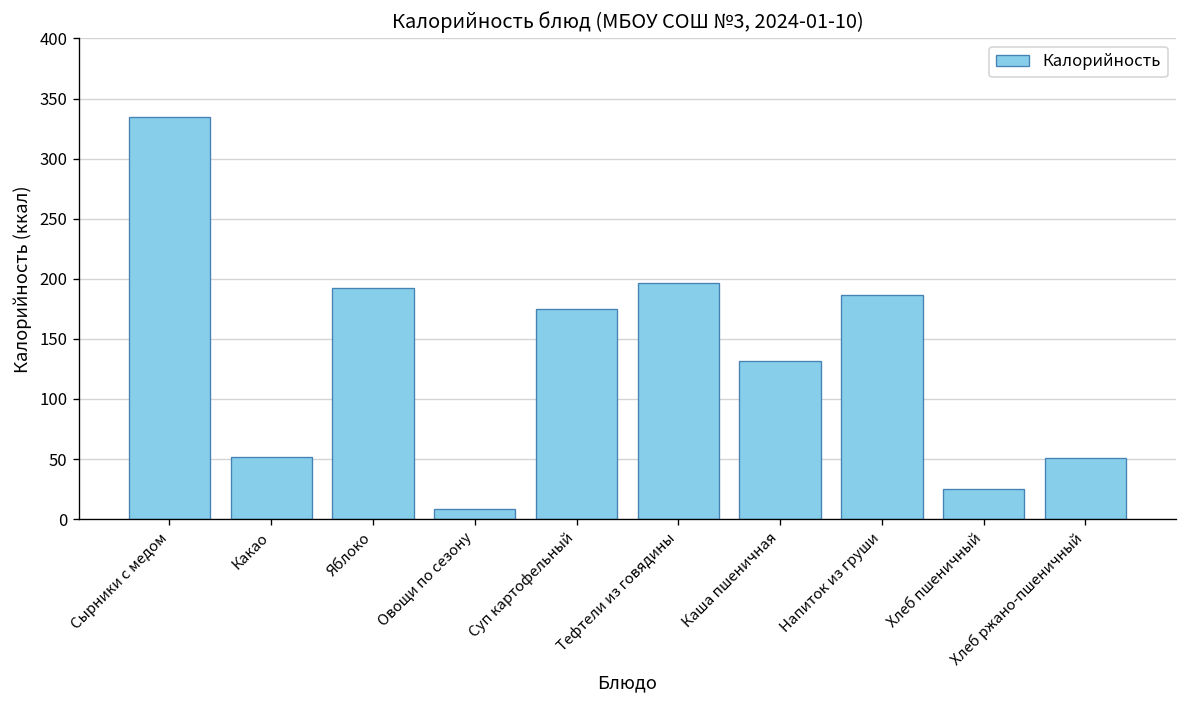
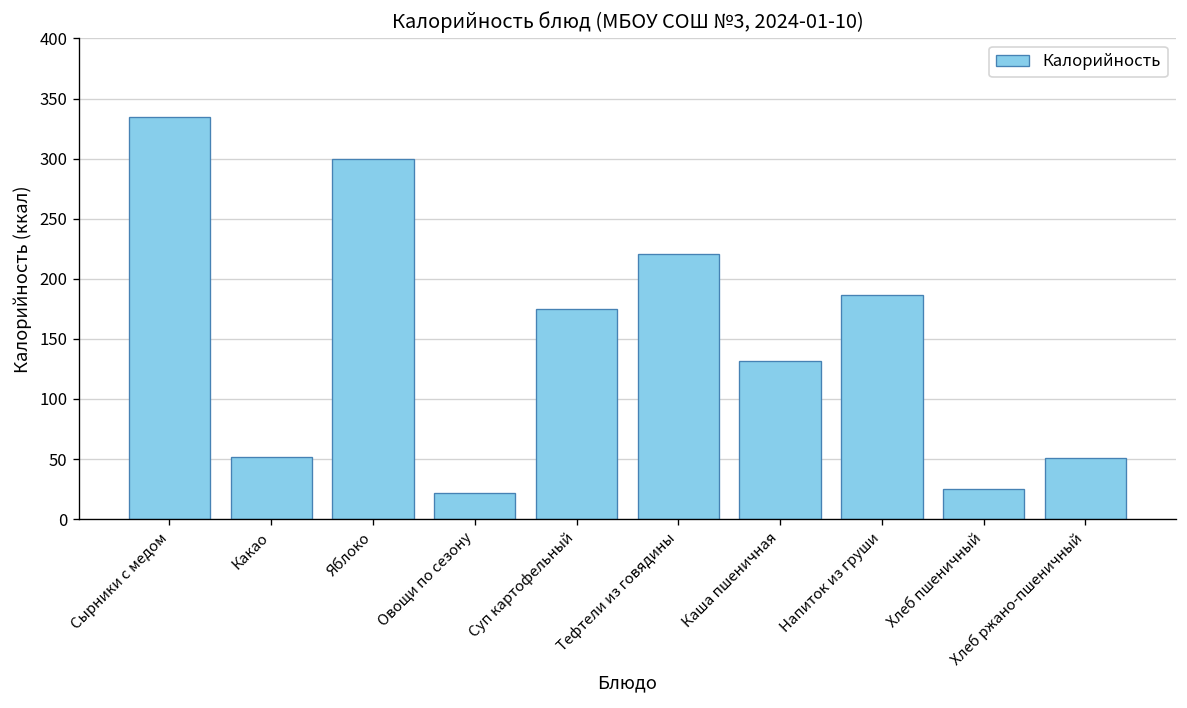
Яблоко: 192 -> 299
Овощи по сезону: 8 -> 22
Тефтели из говядины: 196 -> 221
